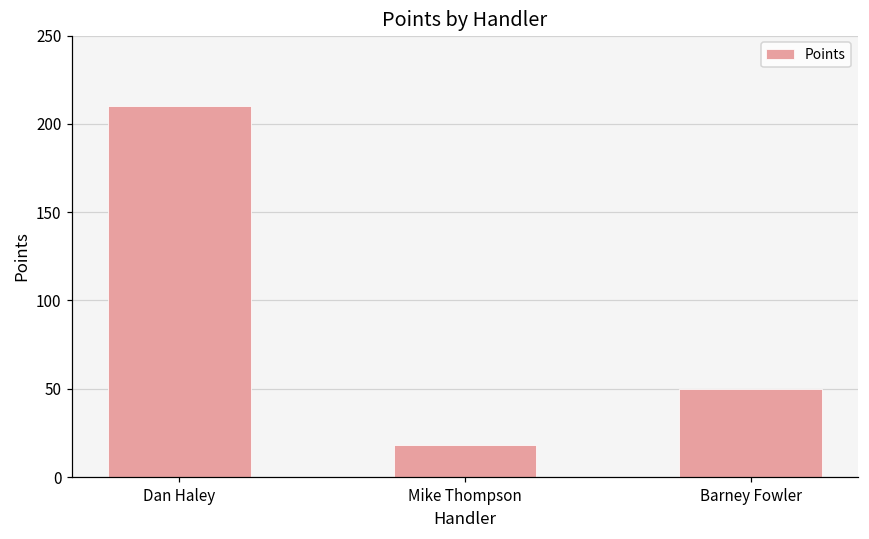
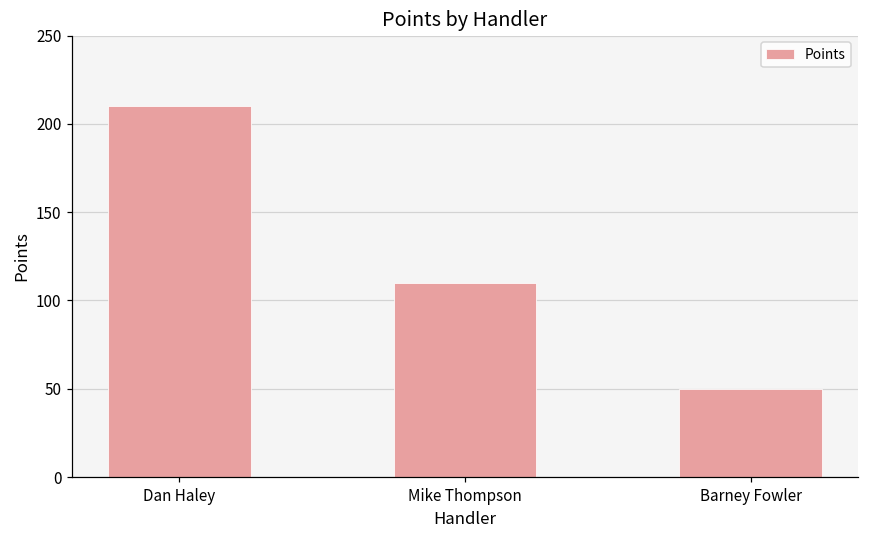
Mike Thompson: 18 -> 110
